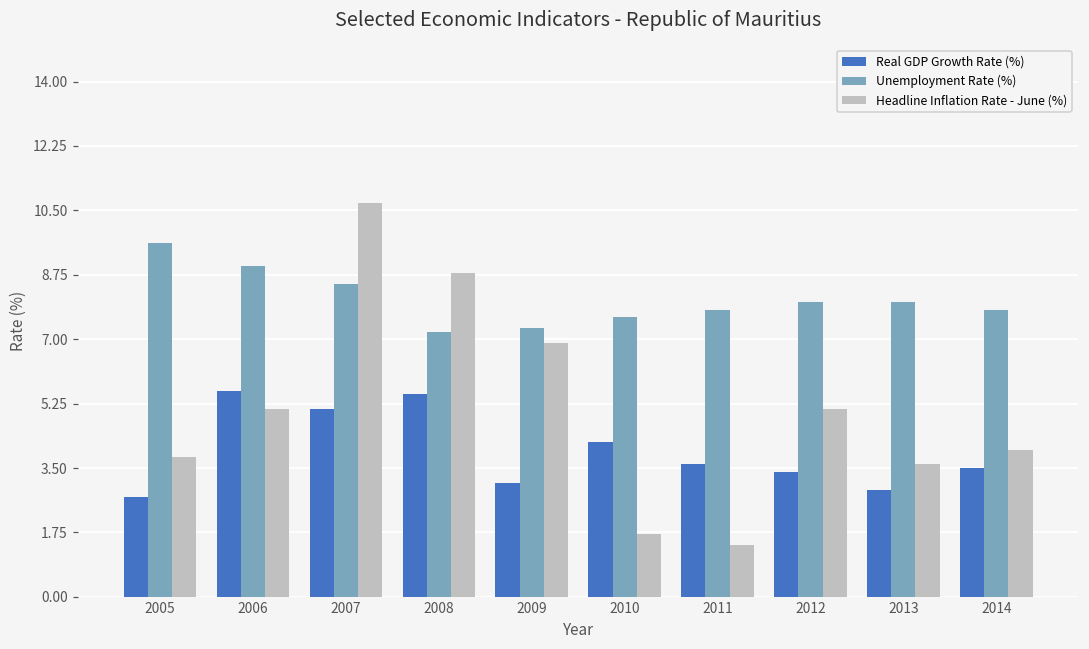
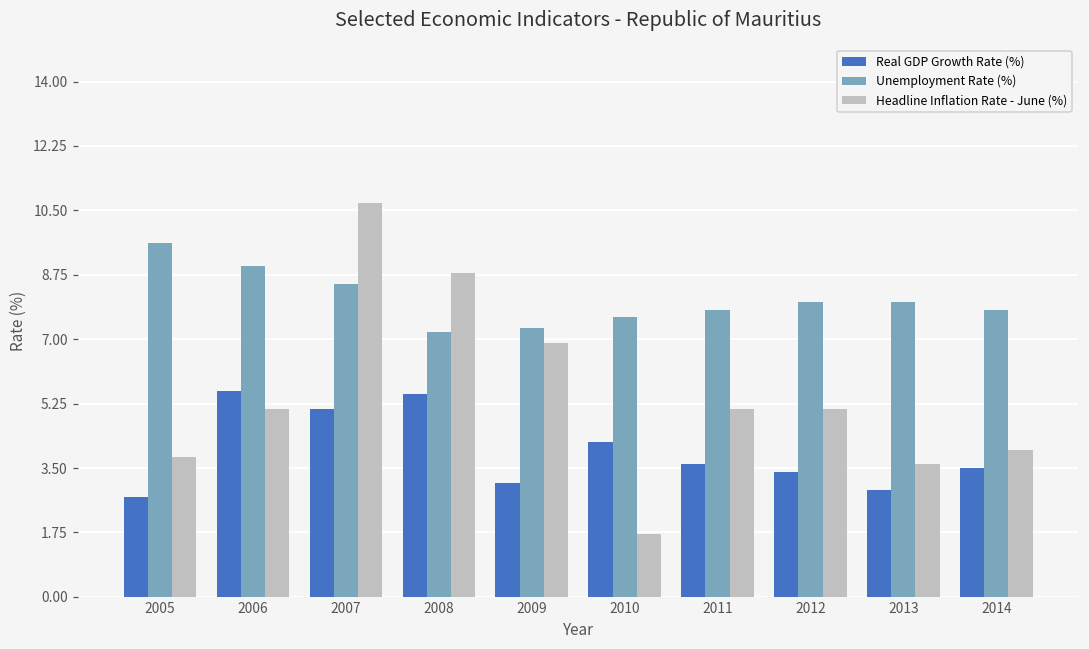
Headline Inflation Rate - June (%), 2011: 1.4 -> 5.1
